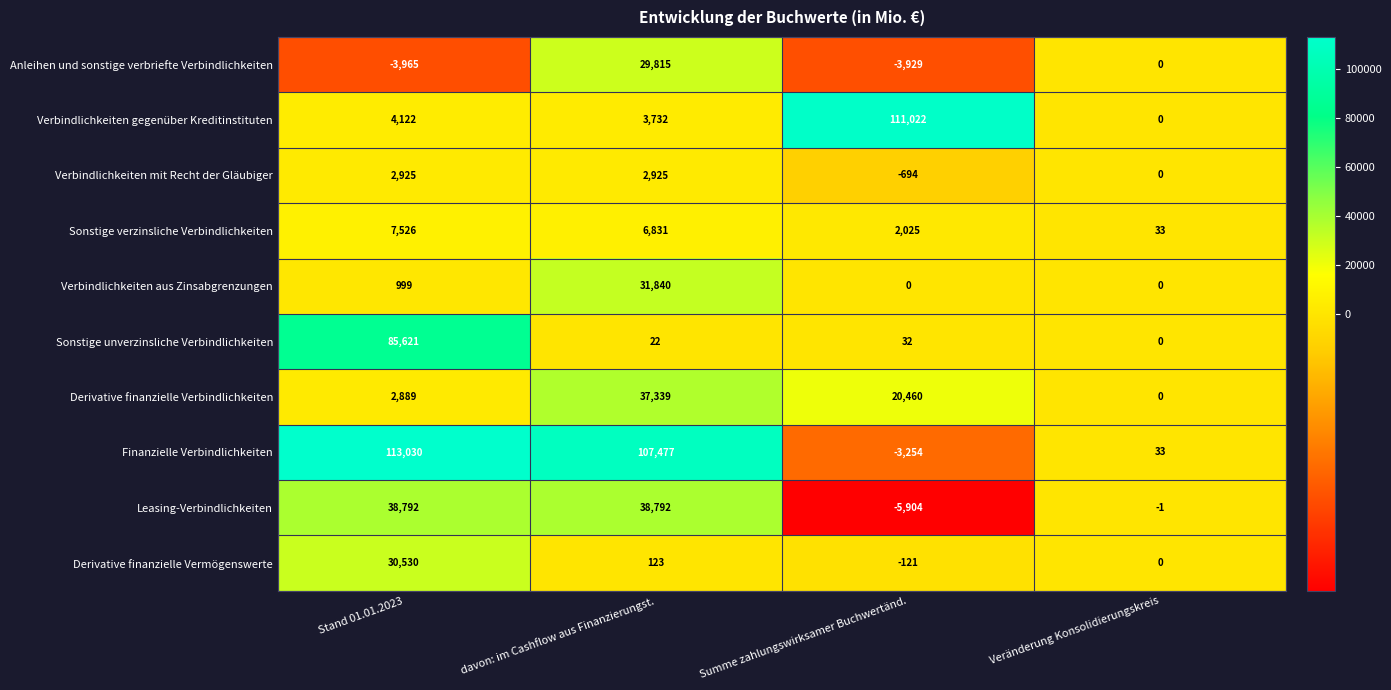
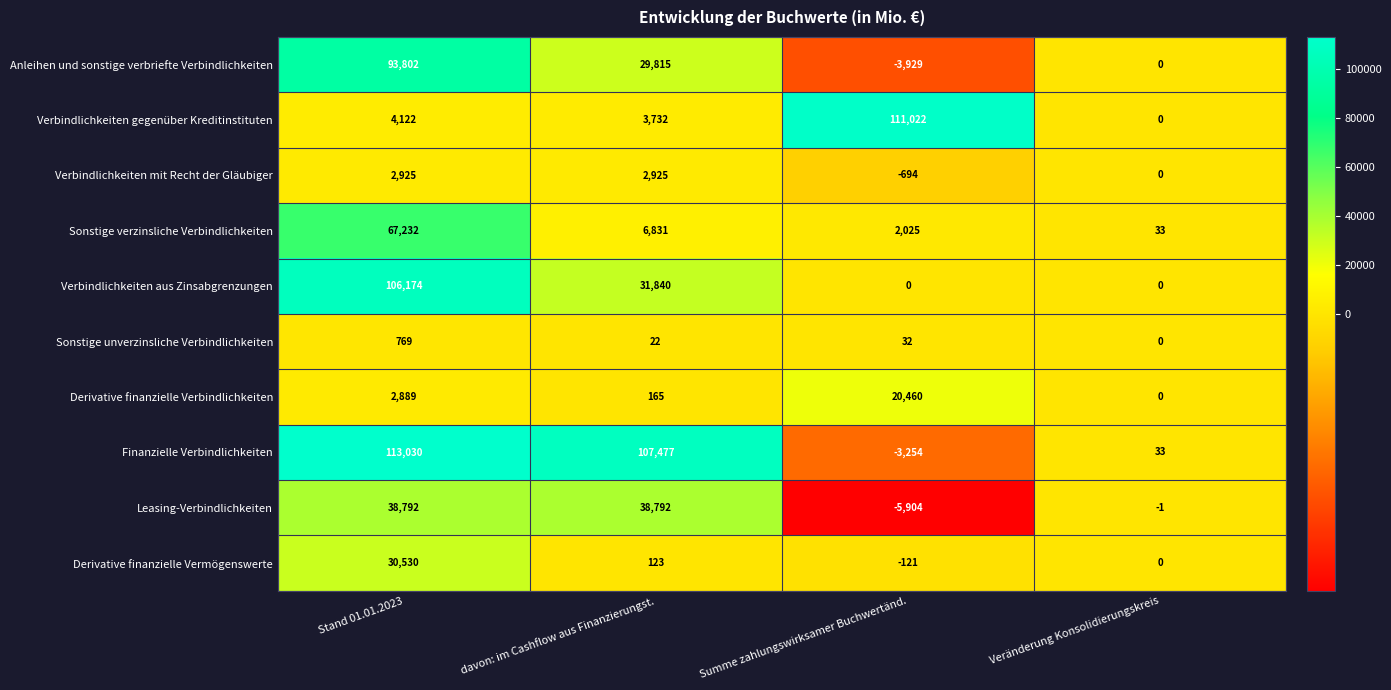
Anleihen und sonstige verbriefte Verbindlichkeiten, Stand 01.01.2023: -3,965 -> 93,802
Sonstige verzinsliche Verbindlichkeiten, Stand 01.01.2023: 7,526 -> 67,232
Verbindlichkeiten aus Zinsabgrenzungen, Stand 01.01.2023: 999 -> 106,174
Sonstige unverzinsliche Verbindlichkeiten, Stand 01.01.2023: 85,621 -> 769
Derivative finanzielle Verbindlichkeiten, davon: im Cashflow aus Finanzierungst.: 37,339 -> 165
